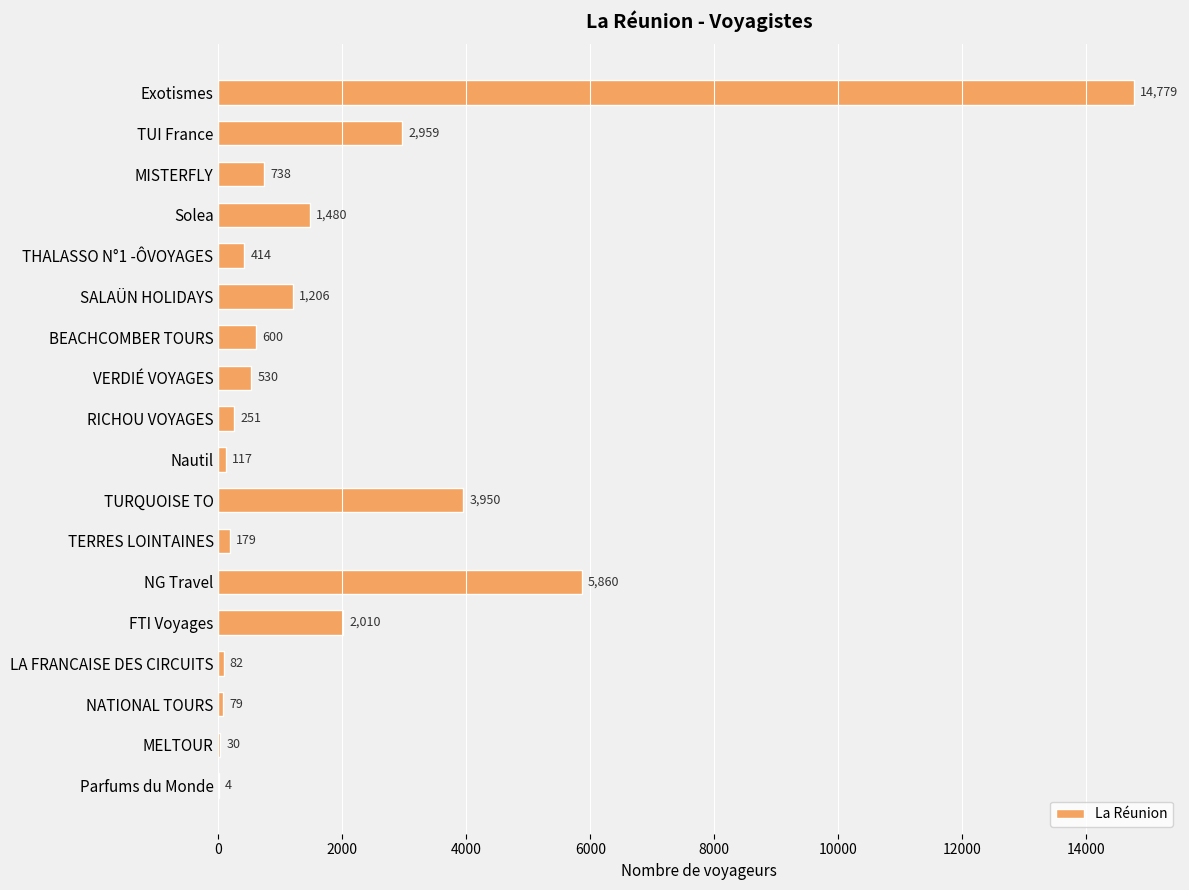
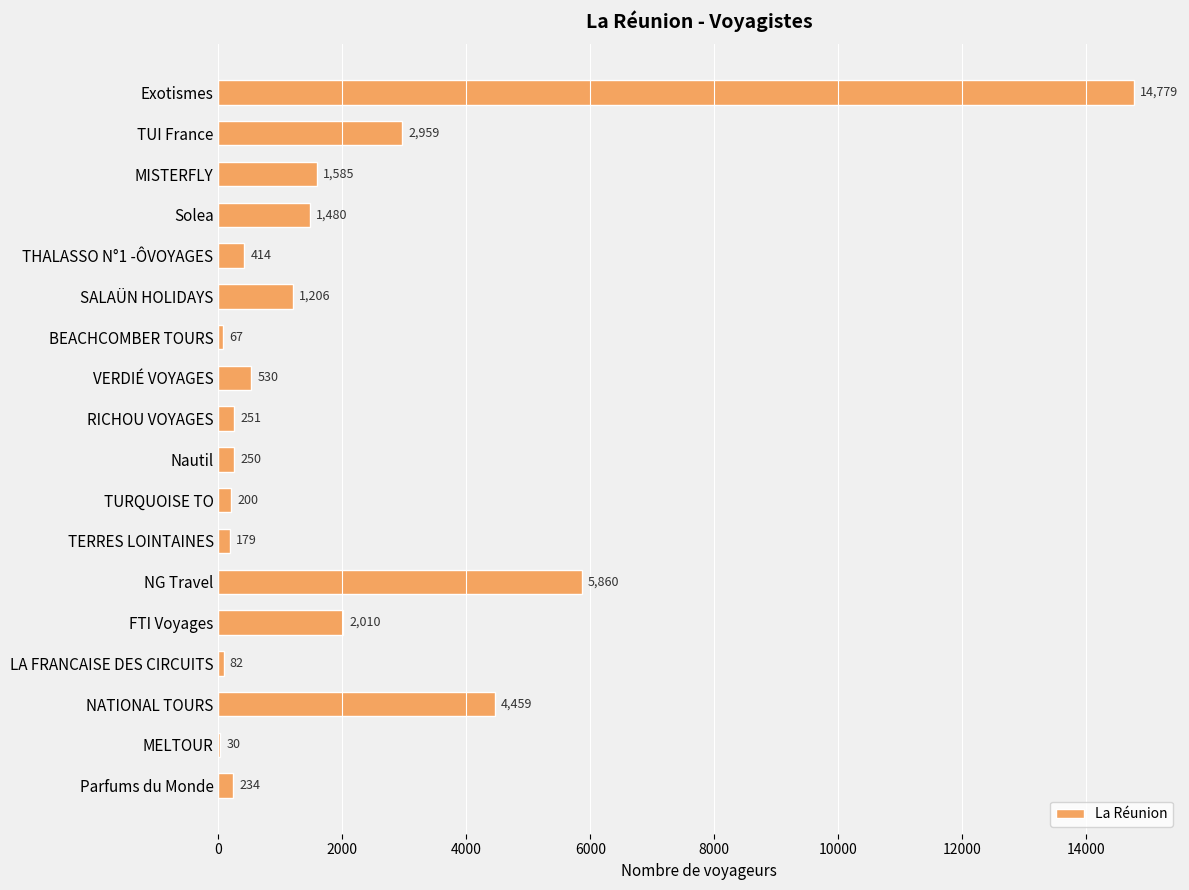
MISTERFLY: 738 -> 1,585
BEACHCOMBER TOURS: 600 -> 67
Nautil: 117 -> 250
TURQUOISE TO: 3,950 -> 200
NATIONAL TOURS: 79 -> 4,459
Parfums du Monde: 4 -> 234
